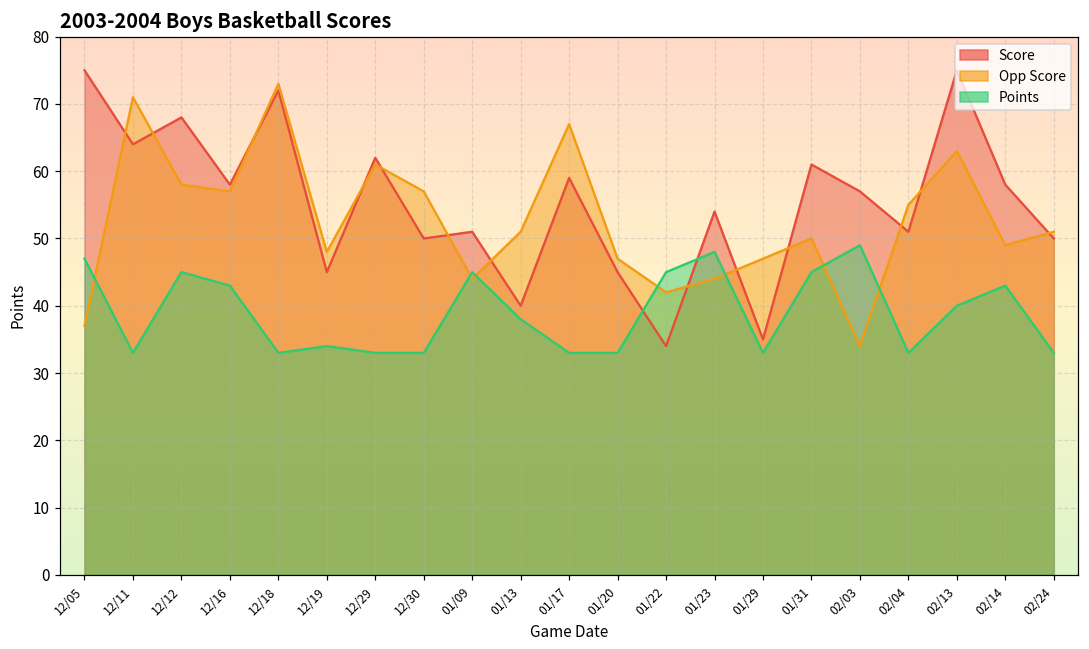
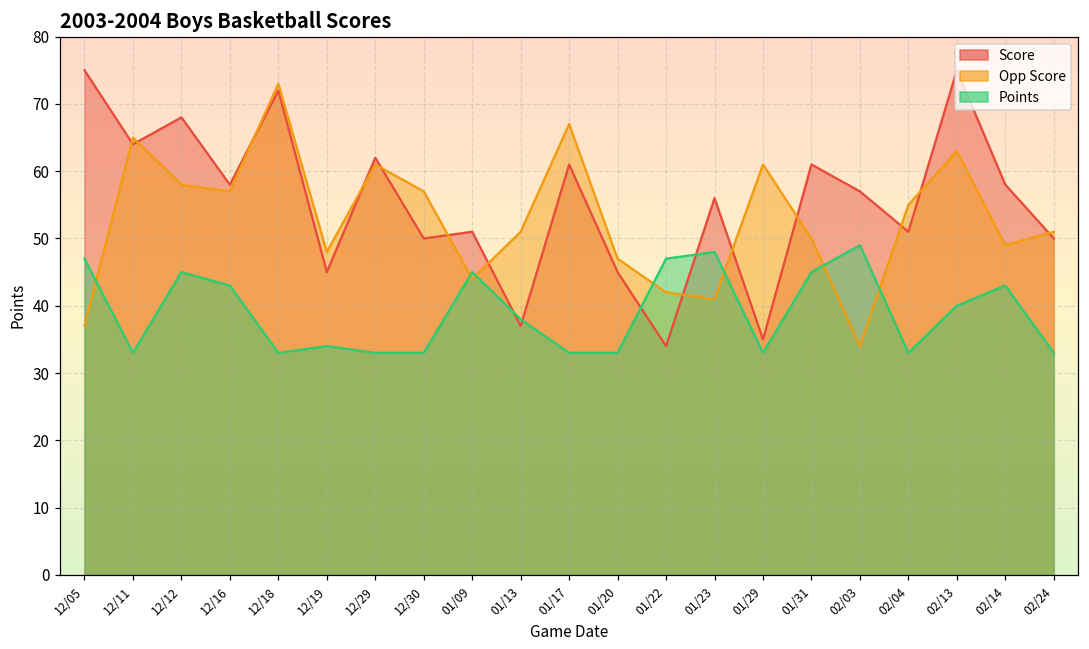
Opp Score, 12/11: 71 -> 65
Score, 01/13: 40 -> 37
Score, 01/17: 59 -> 61
Points, 01/22: 45 -> 47
Score, 01/23: 54 -> 56
Opp Score, 01/23: 44 -> 41
Opp Score, 01/29: 47 -> 61
